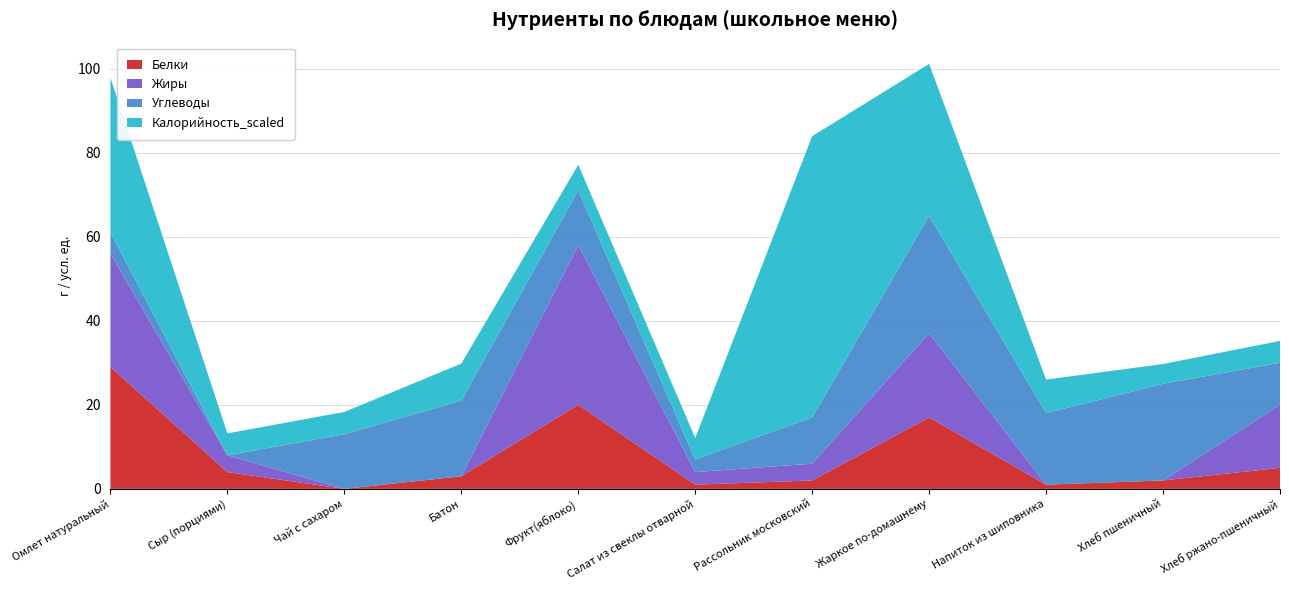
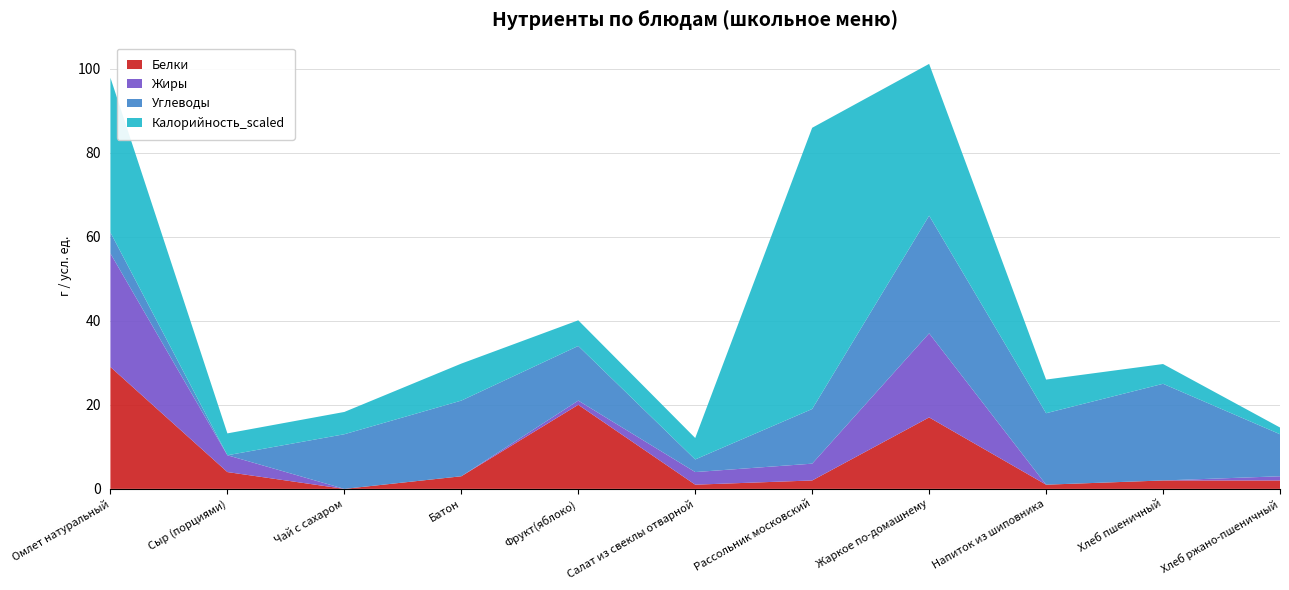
Жиры, Фрукт(яблоко): 38 -> 1
Углеводы, Рассольник московский: 11 -> 13
Белки, Хлеб ржано-пшеничный: 5 -> 2
Жиры, Хлеб ржано-пшеничный: 15 -> 1
Калорийность_scaled, Хлеб ржано-пшеничный: 5 -> 2
